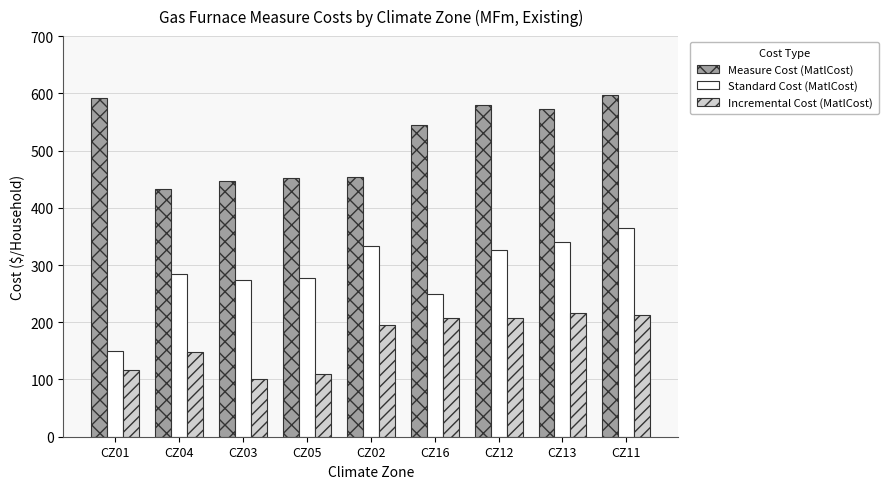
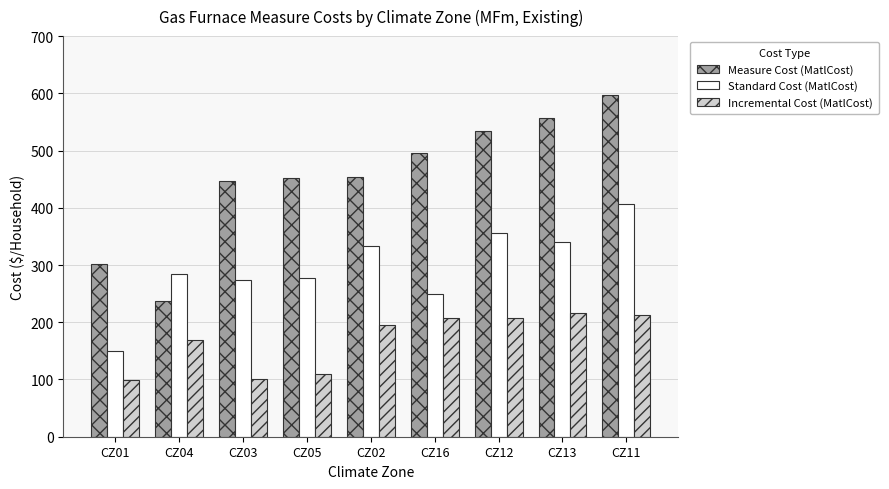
Measure Cost (MatlCost), CZ01: 590 -> 300
Incremental Cost (MatlCost), CZ01: 120 -> 100
Measure Cost (MatlCost), CZ04: 430 -> 240
Incremental Cost (MatlCost), CZ04: 150 -> 170
Measure Cost (MatlCost), CZ16: 540 -> 500
Measure Cost (MatlCost), CZ12: 580 -> 530
Standard Cost (MatlCost), CZ12: 330 -> 360
Measure Cost (MatlCost), CZ13: 570 -> 560
Standard Cost (MatlCost), CZ11: 370 -> 410
